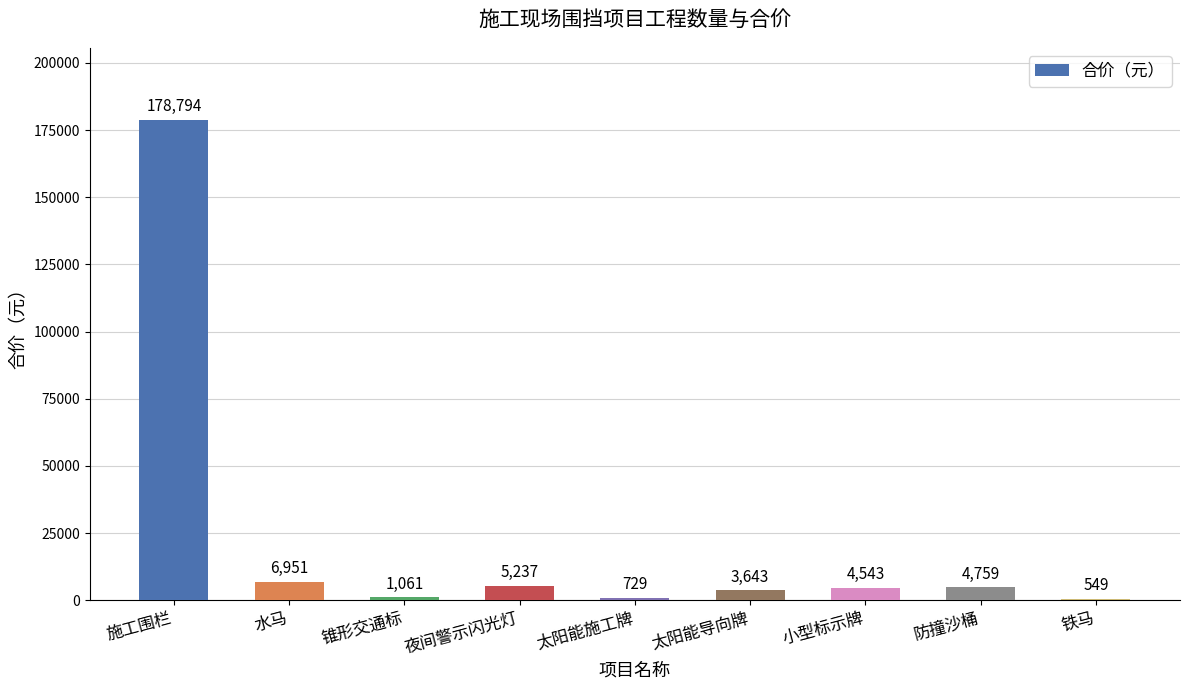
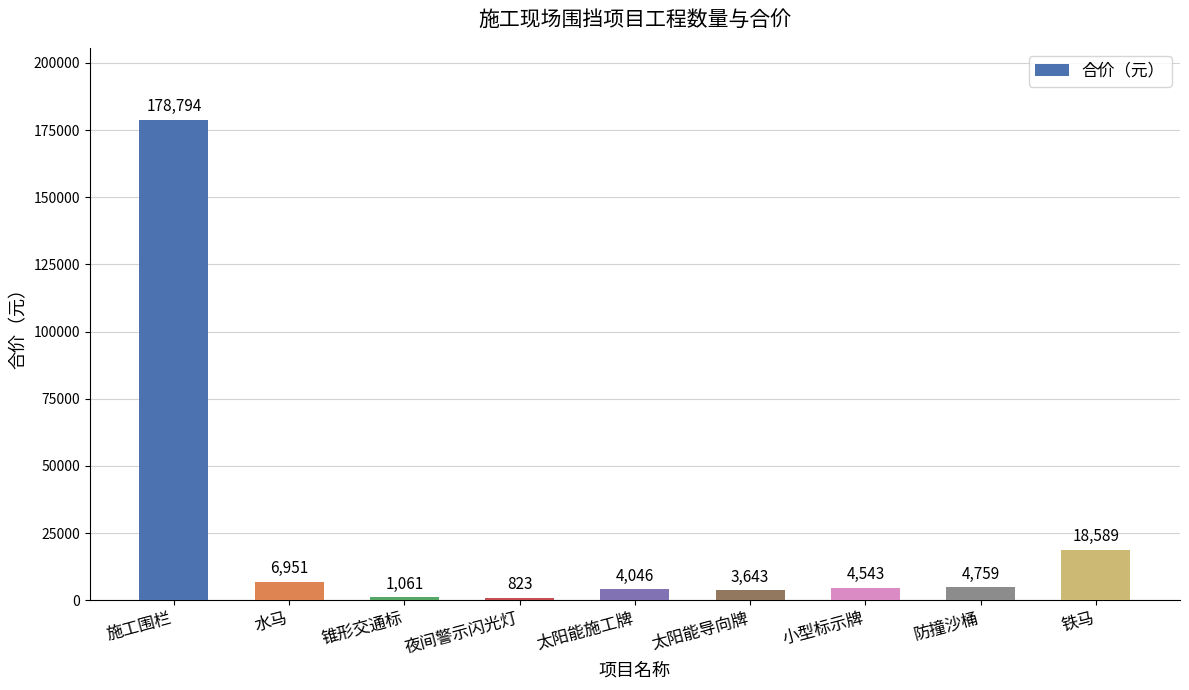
夜间警示闪光灯: 5,237 -> 823
太阳能施工牌: 729 -> 4,046
铁马: 549 -> 18,589
